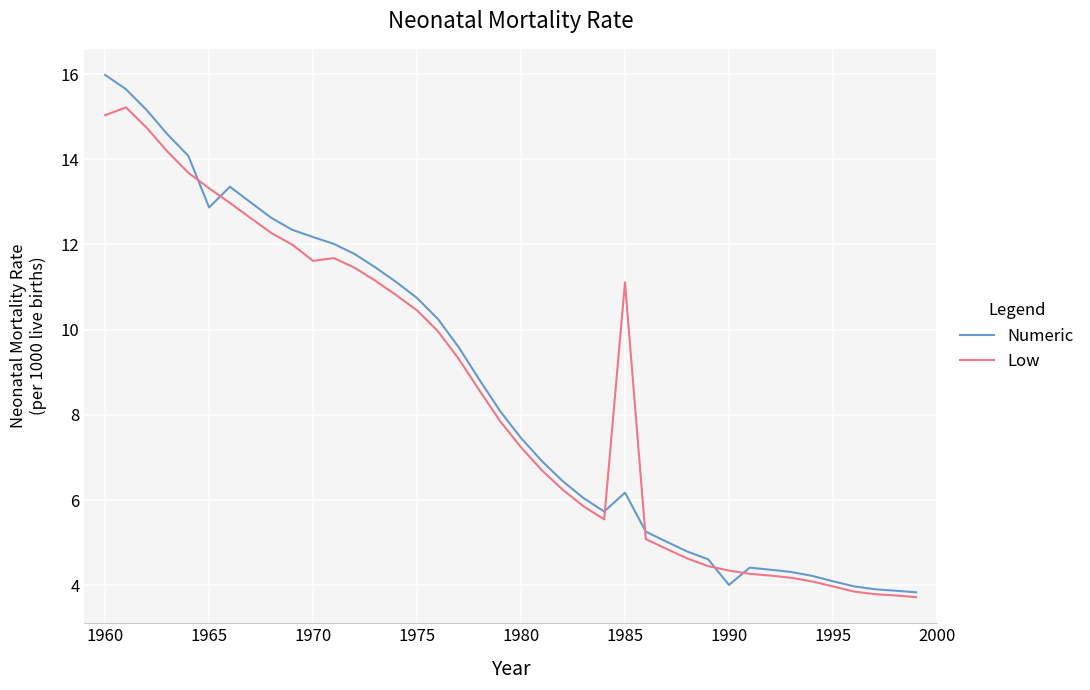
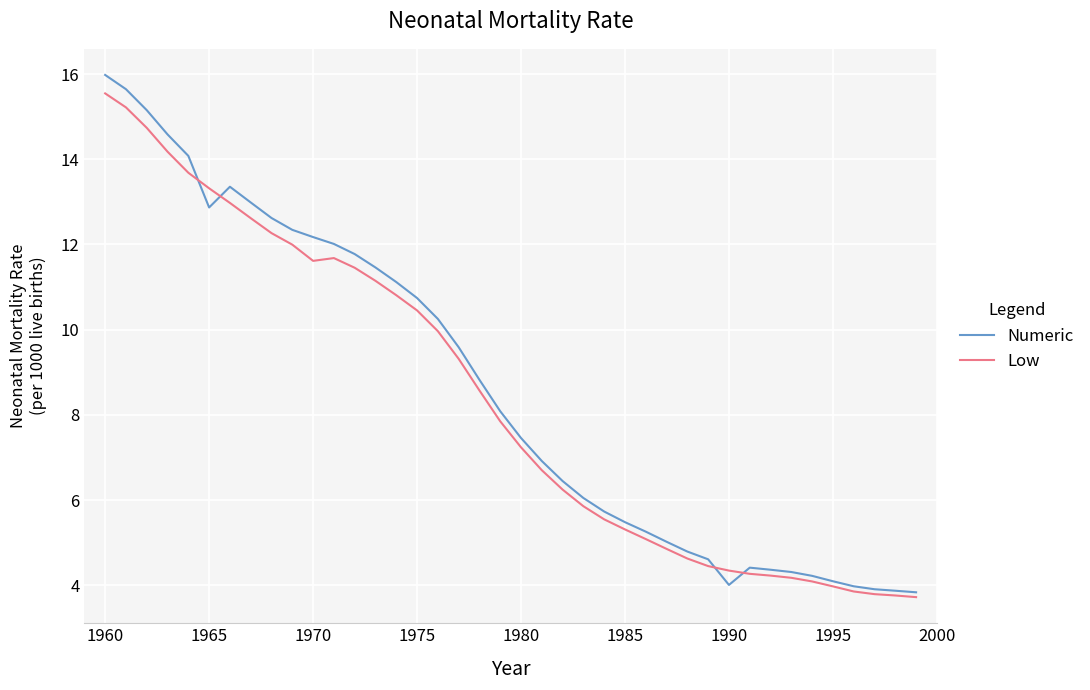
Low, 1960: 15.0 -> 15.5
Numeric, 1985: 6.2 -> 5.5
Low, 1985: 11.1 -> 5.3
